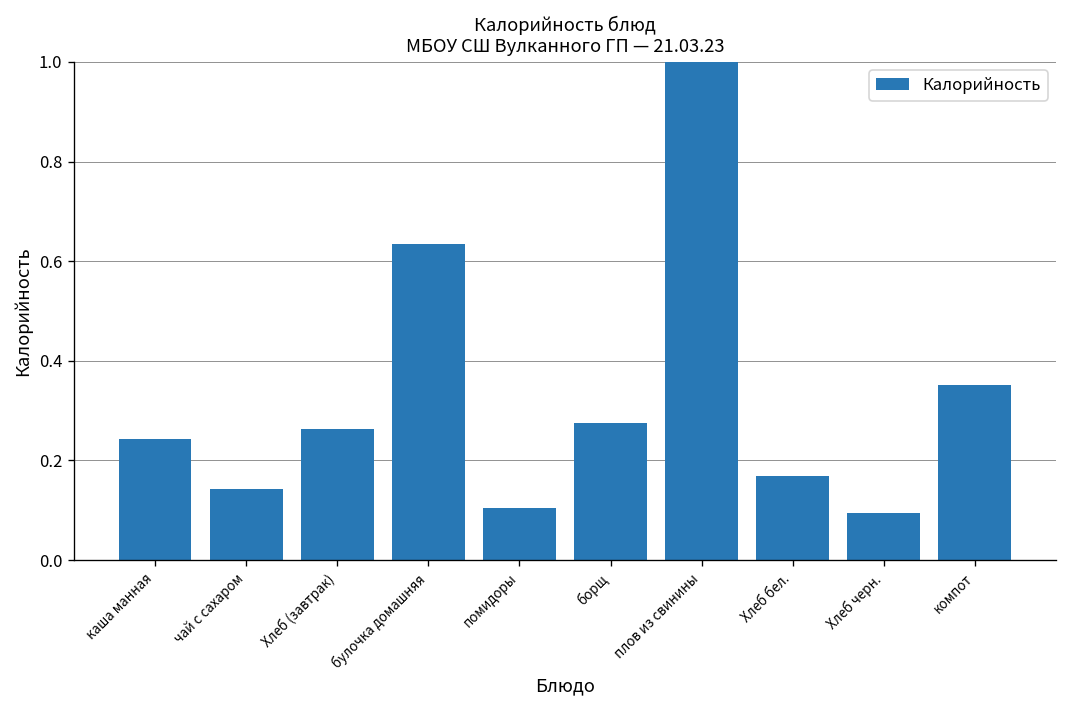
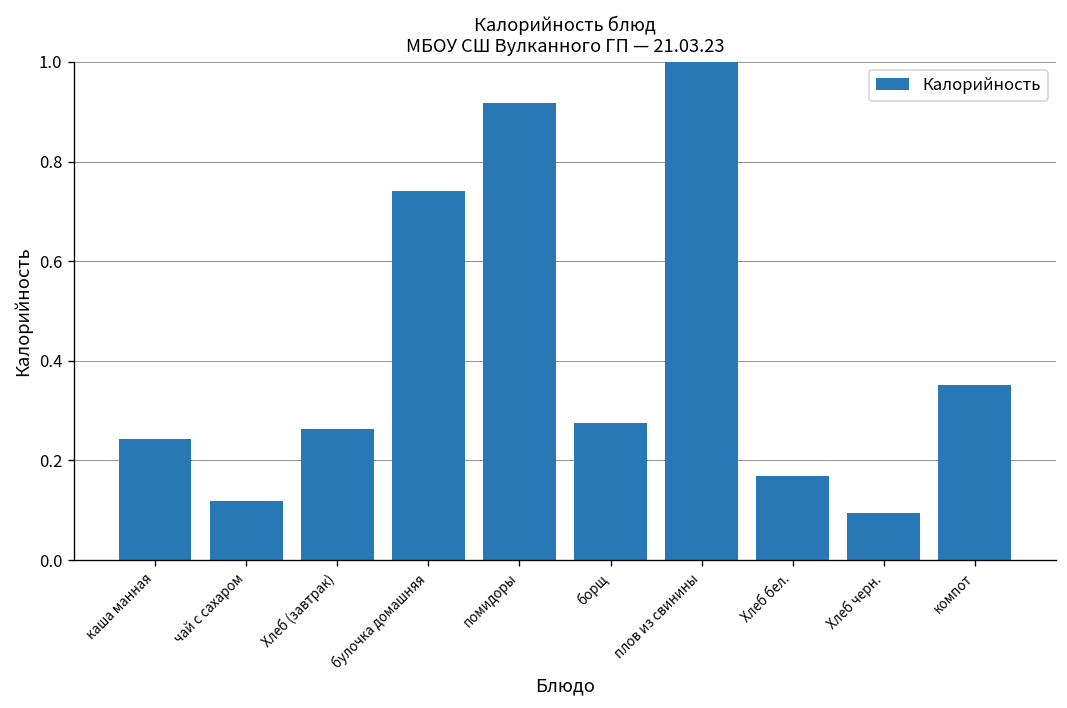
чай с сахаром: 0.14 -> 0.12
булочка домашняя: 0.63 -> 0.74
помидоры: 0.10 -> 0.92
